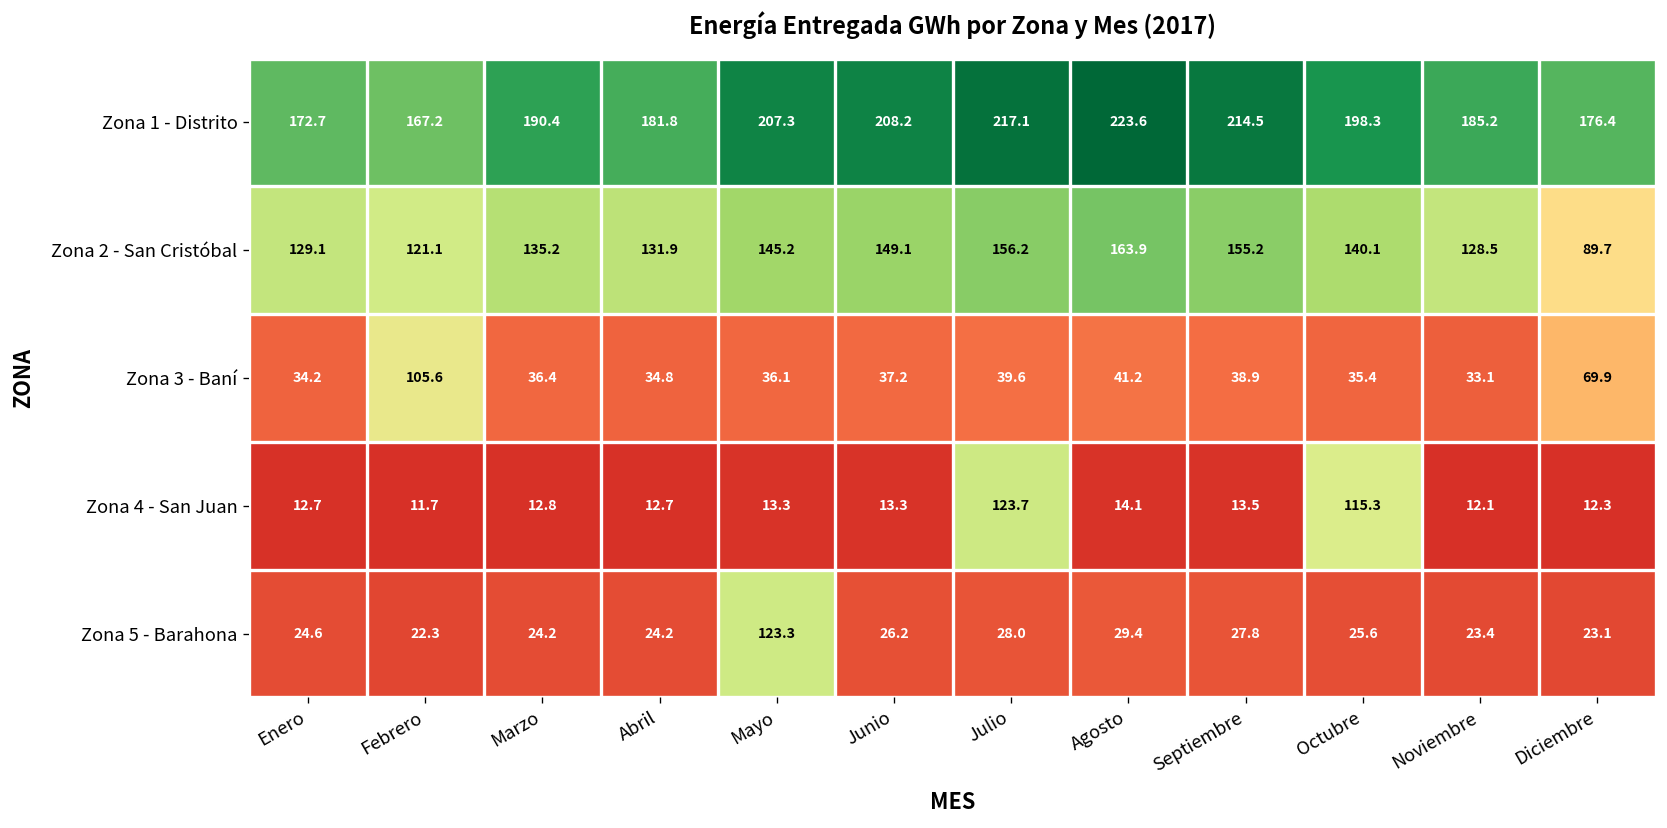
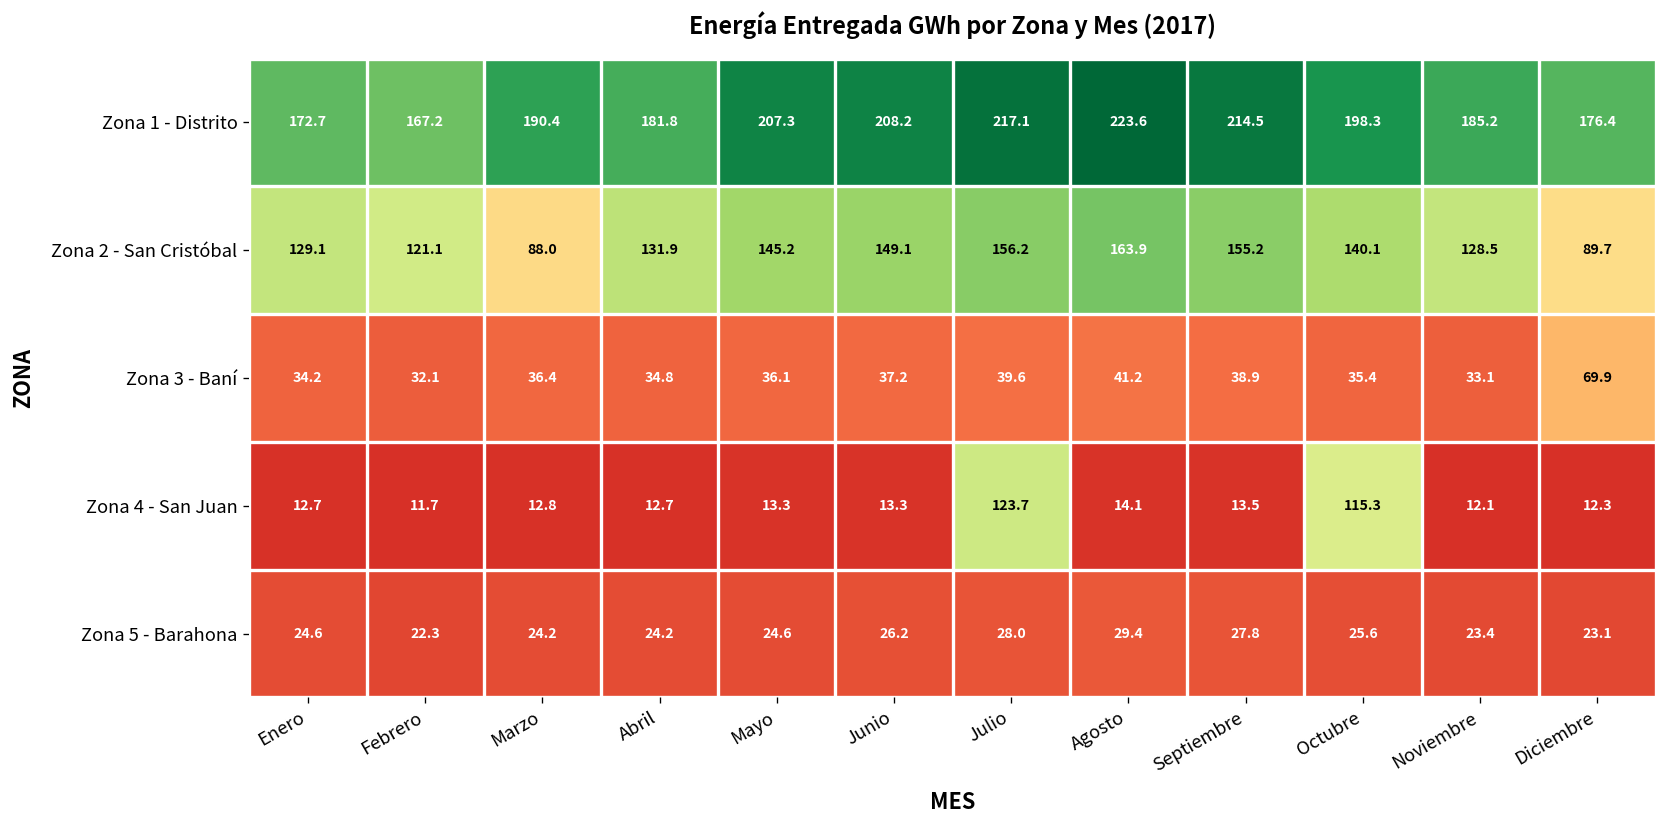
Zona 2 - San Cristóbal, Marzo: 135.2 -> 88.0
Zona 3 - Baní, Febrero: 105.6 -> 32.1
Zona 5 - Barahona, Mayo: 123.3 -> 24.6
